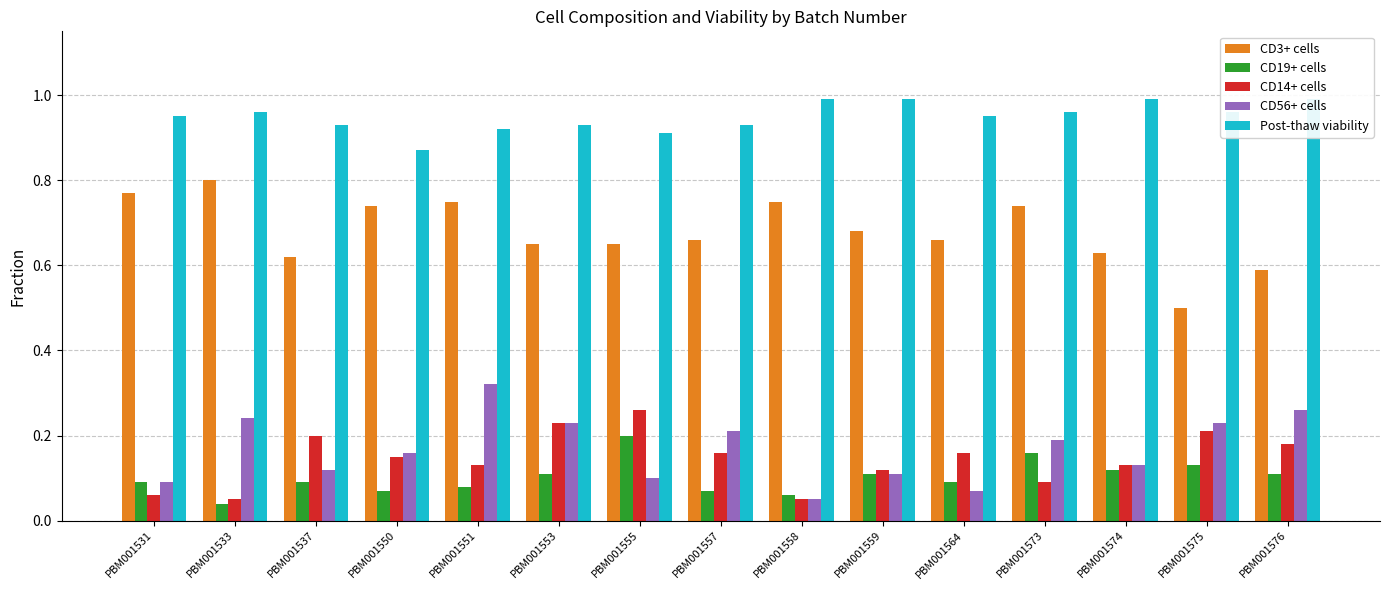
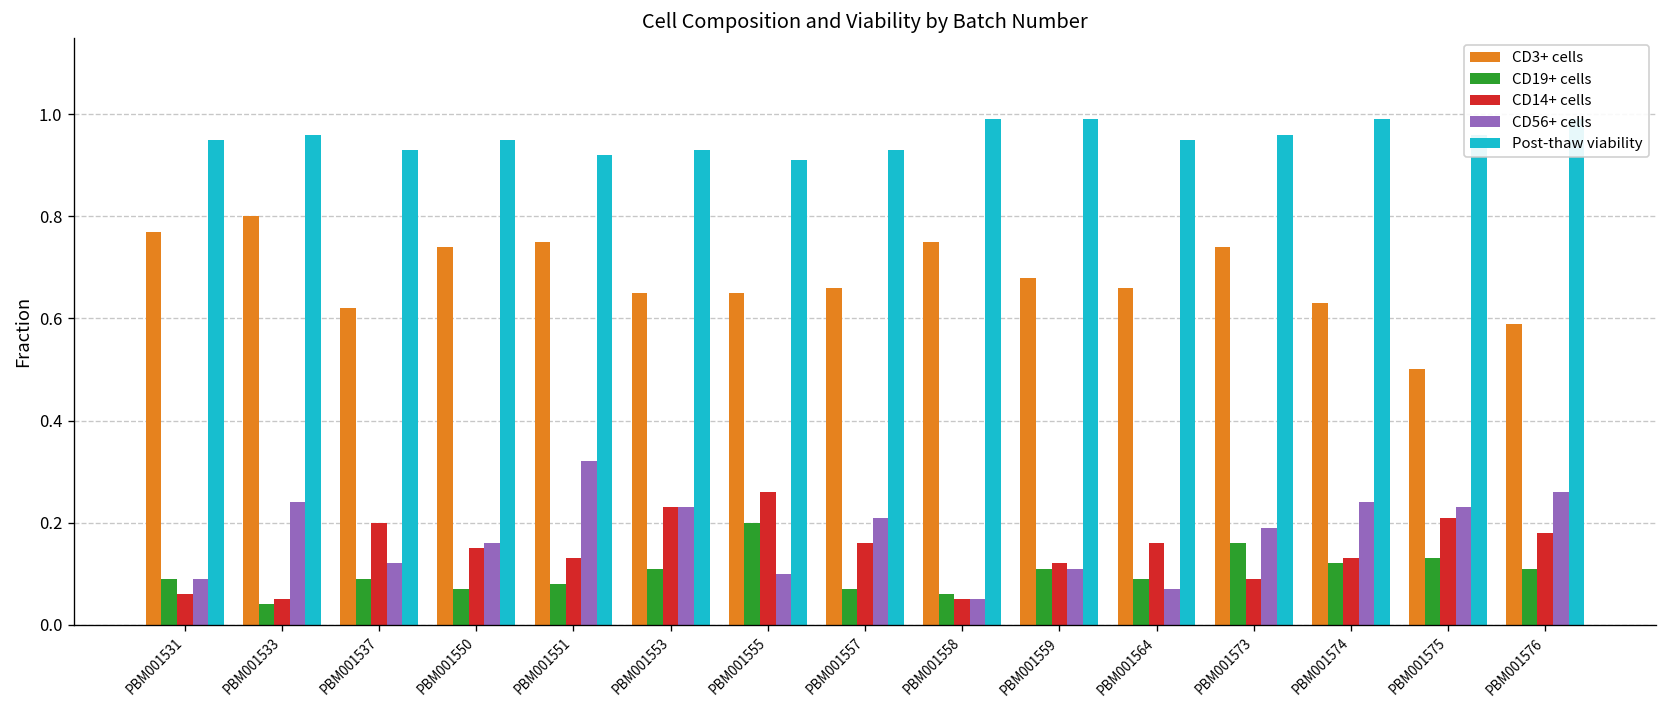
Post-thaw viability, PBM001550: 0.87 -> 0.95
CD56+ cells, PBM001574: 0.13 -> 0.24
